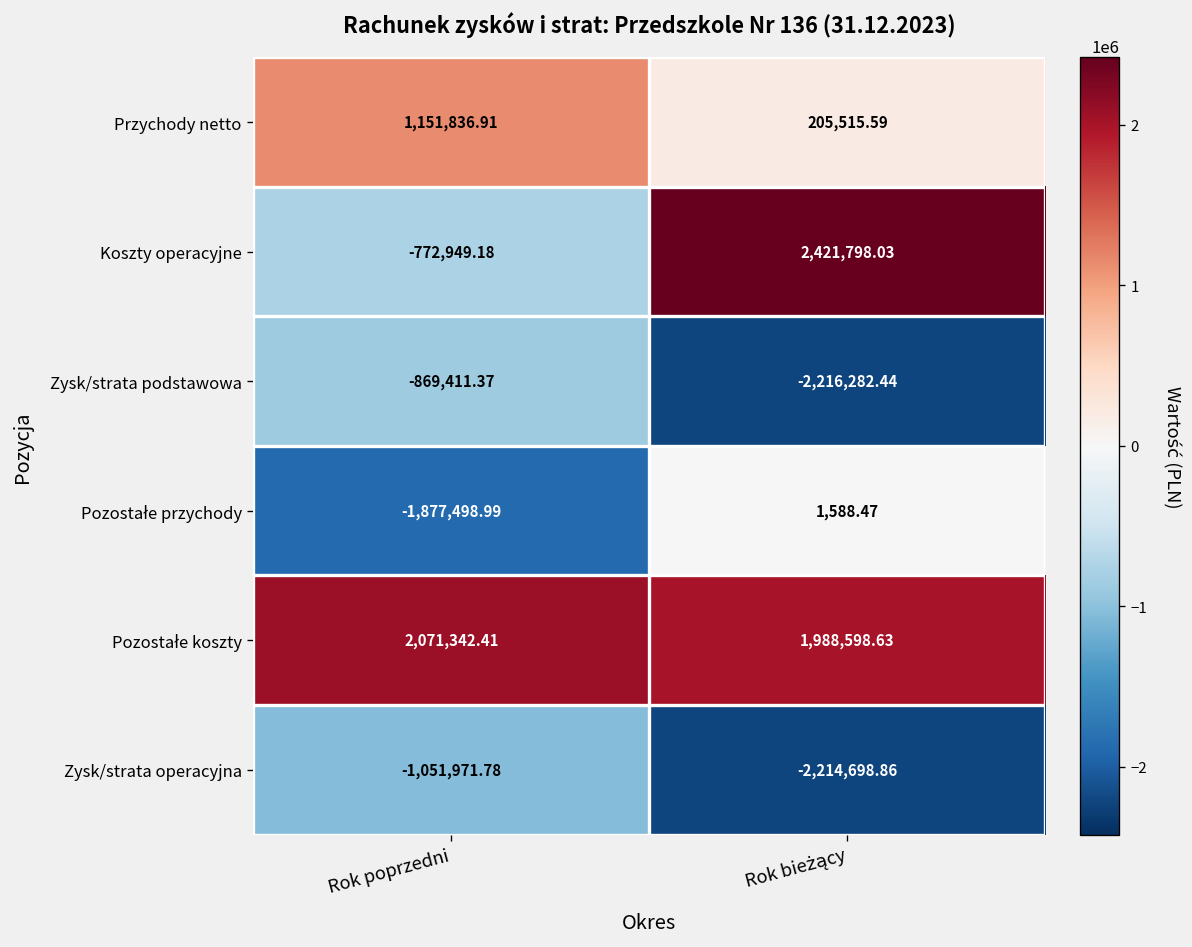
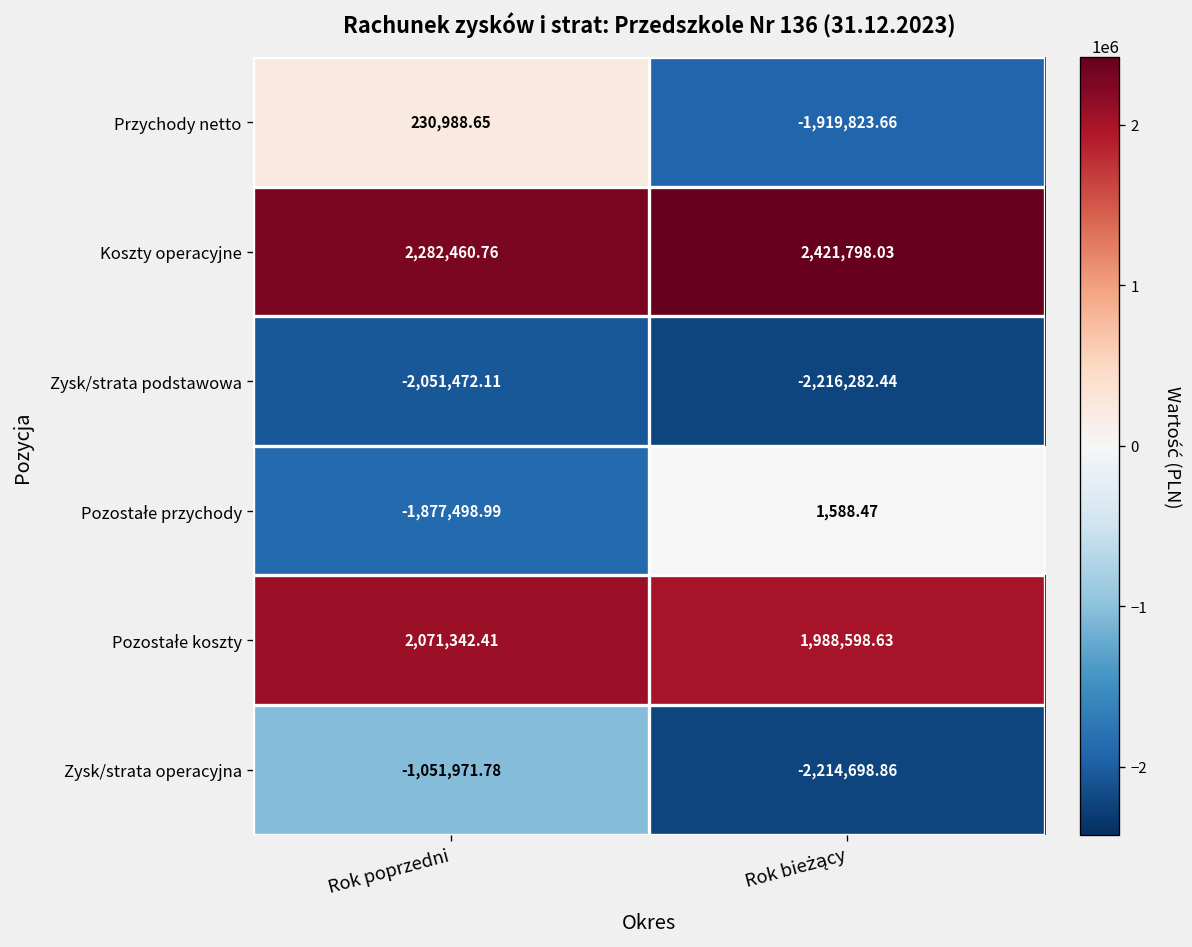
Przychody netto, Rok poprzedni: 1,151,836.91 -> 230,988.65
Przychody netto, Rok bieżący: 205,515.59 -> -1,919,823.66
Koszty operacyjne, Rok poprzedni: -772,949.18 -> 2,282,460.76
Zysk/strata podstawowa, Rok poprzedni: -869,411.37 -> -2,051,472.11
